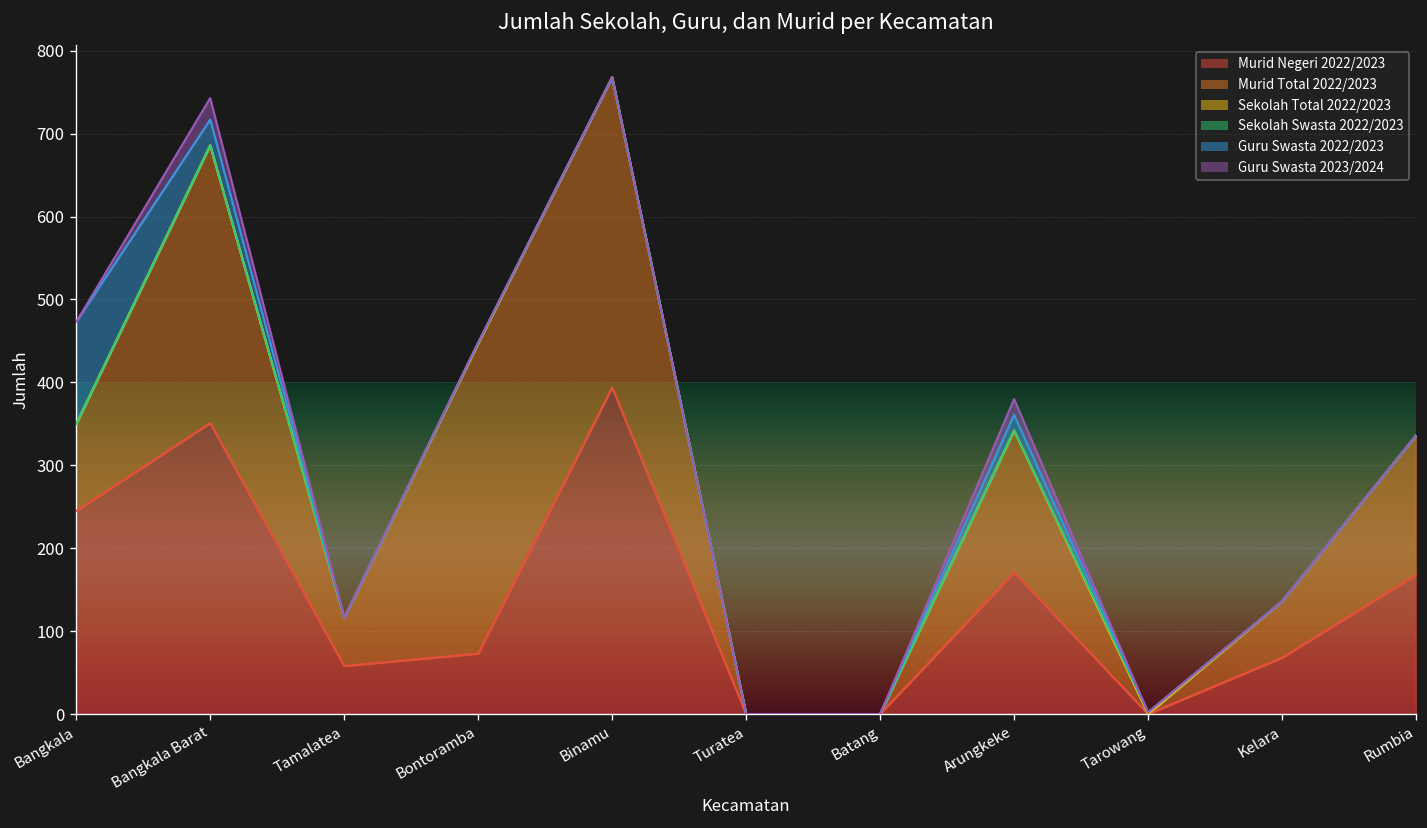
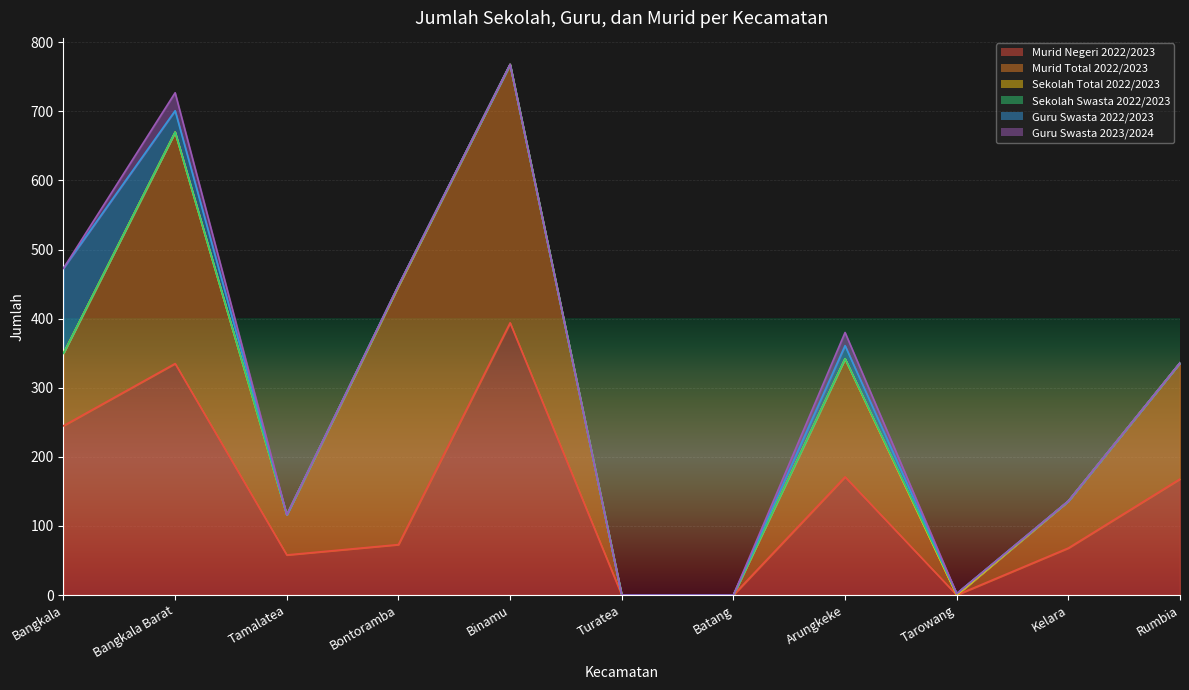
Murid Negeri 2022/2023, Bangkala Barat: 350 -> 340
